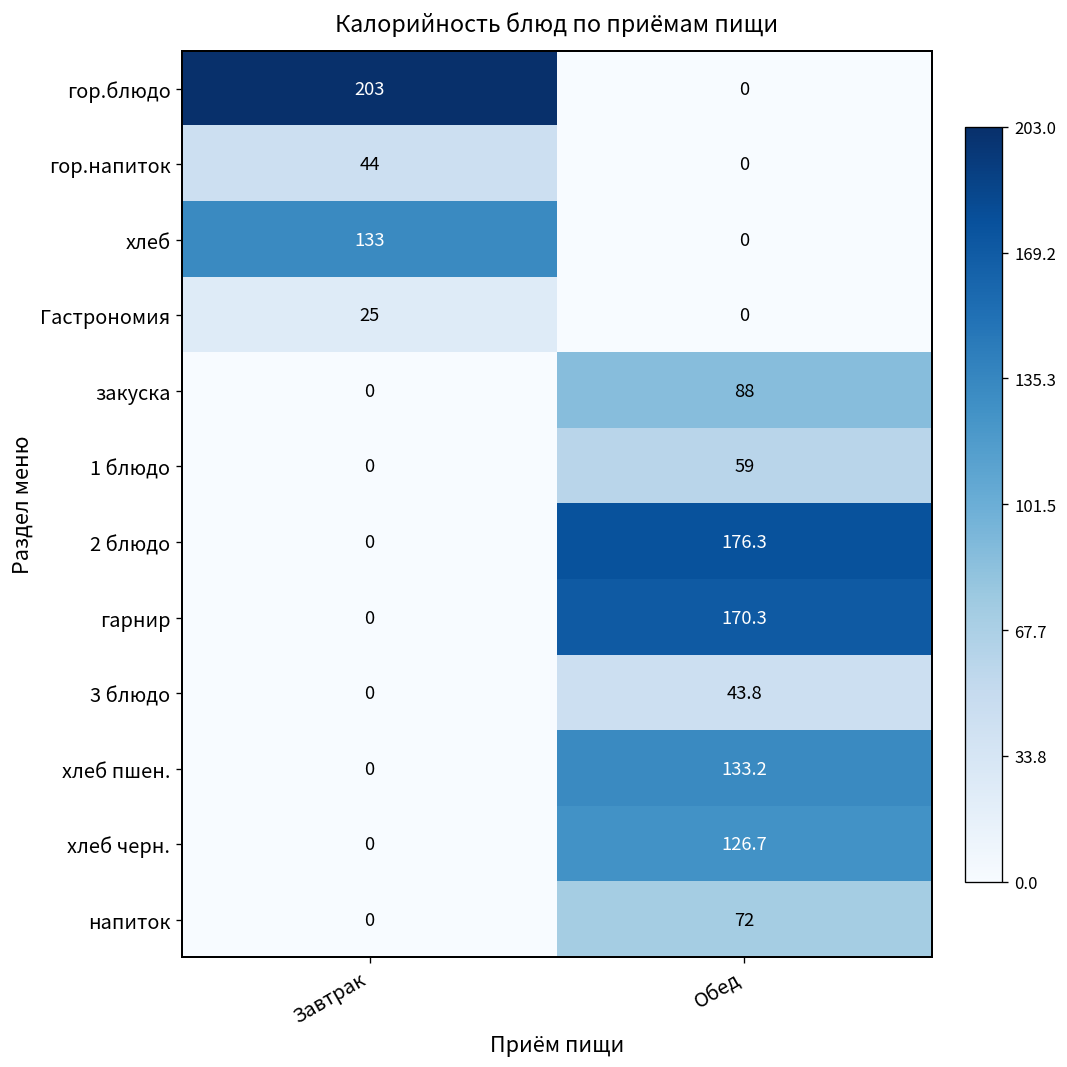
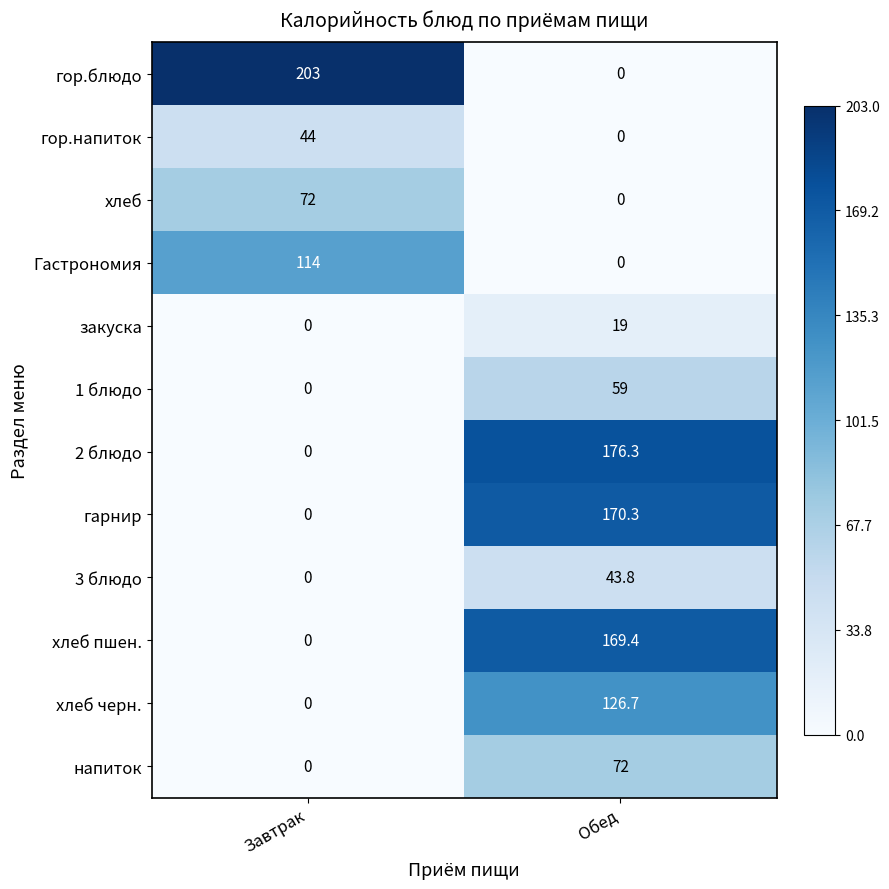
хлеб, Завтрак: 133 -> 72
Гастрономия, Завтрак: 25 -> 114
закуска, Обед: 88 -> 19
хлеб пшен., Обед: 133.2 -> 169.4
